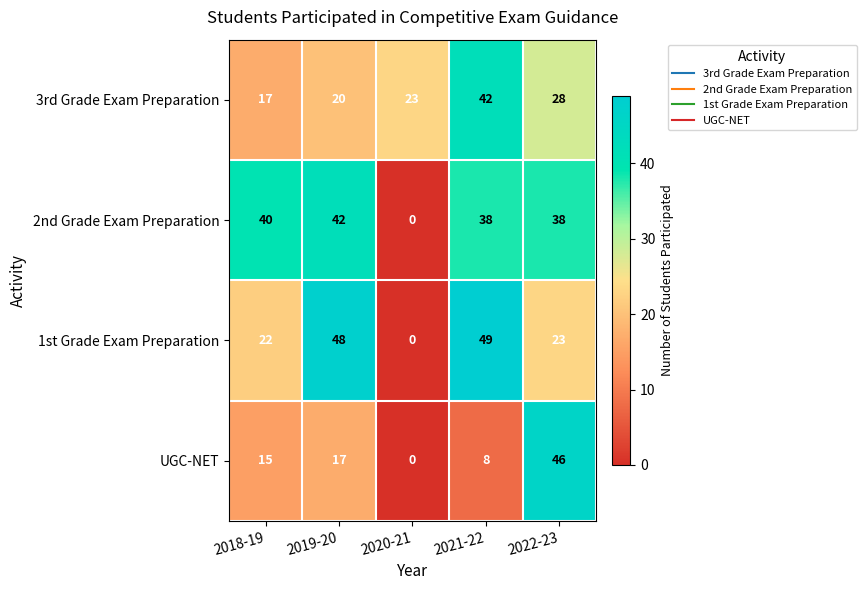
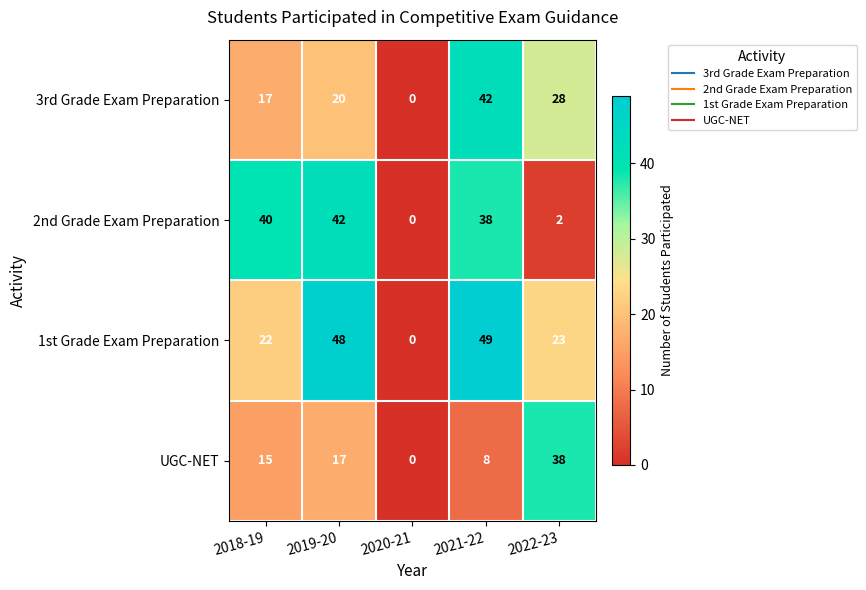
3rd Grade Exam Preparation, 2020-21: 23 -> 0
2nd Grade Exam Preparation, 2022-23: 38 -> 2
UGC-NET, 2022-23: 46 -> 38
